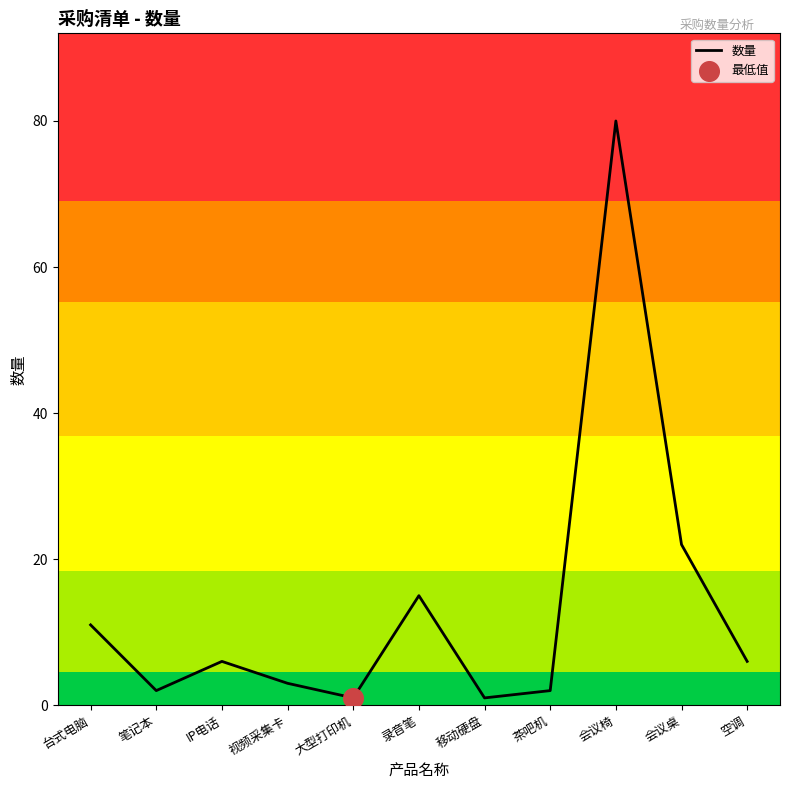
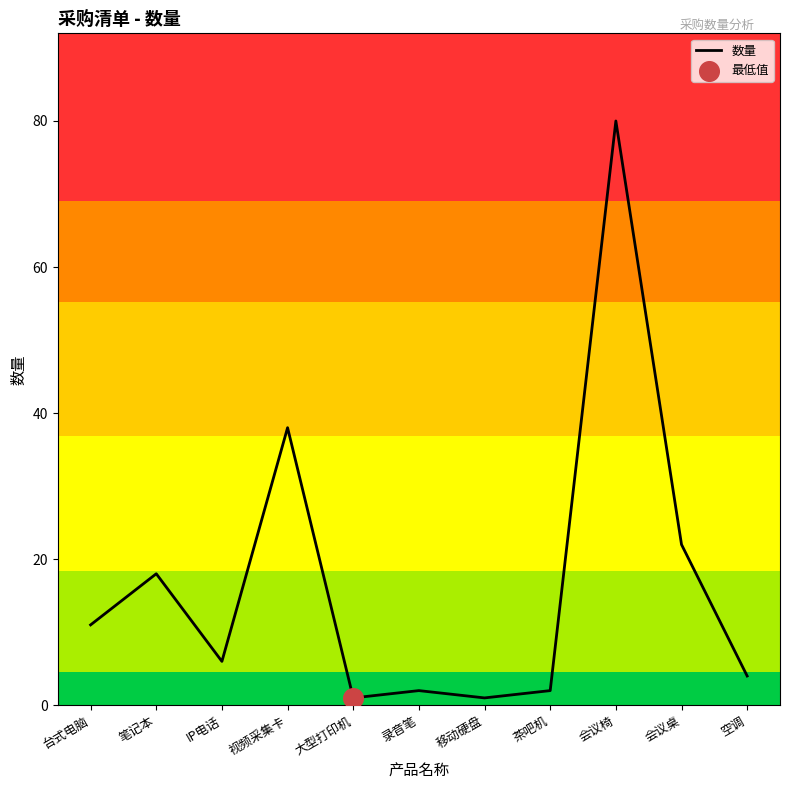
数量, 笔记本: 2 -> 18
数量, 视频采集卡: 3 -> 38
数量, 录音笔: 15 -> 2
数量, 空调: 6 -> 4
